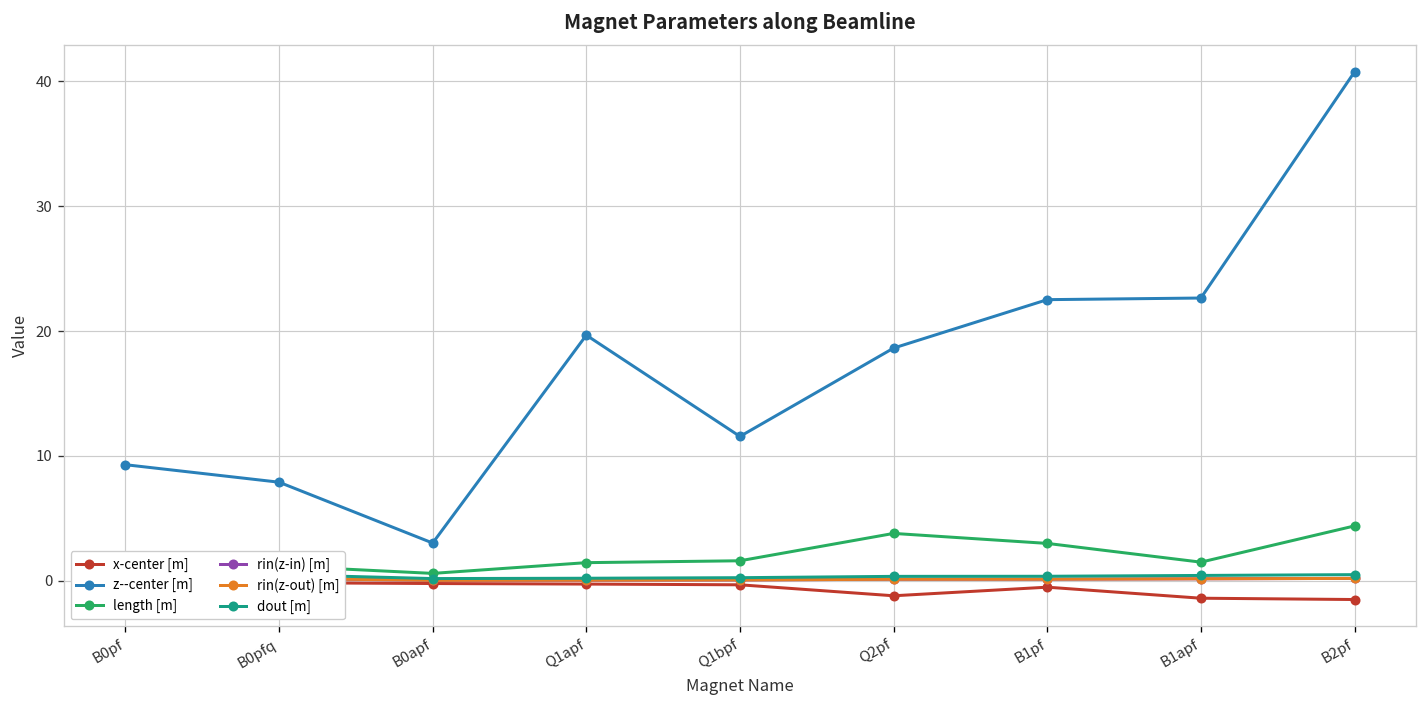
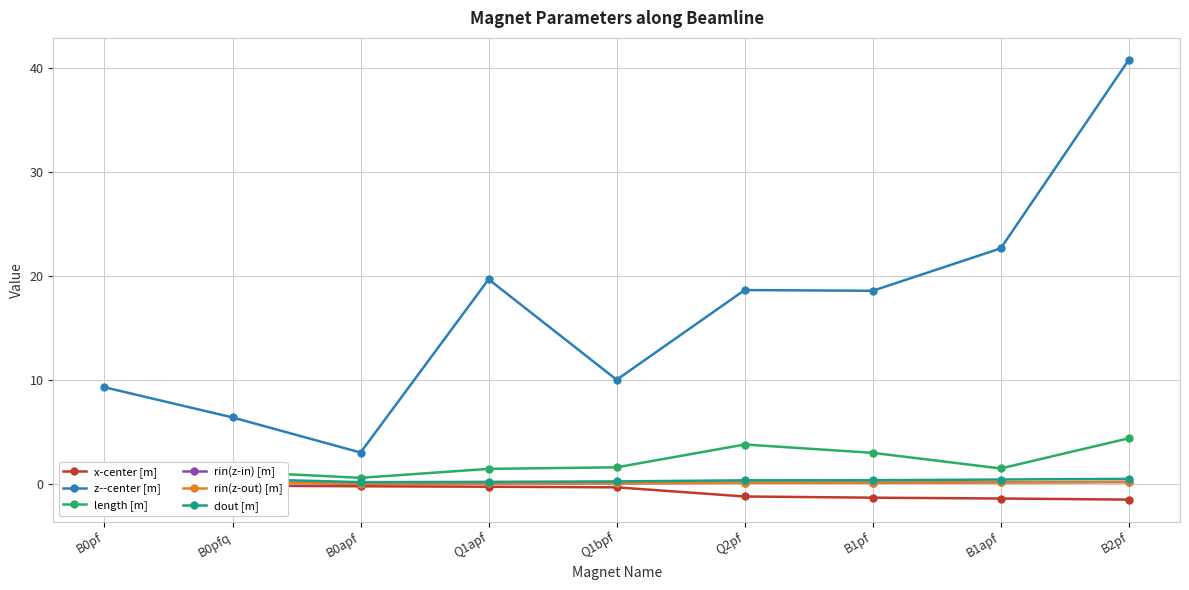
z--center [m], B0pfq: 7.9 -> 6.4
z--center [m], Q1bpf: 11.6 -> 10.0
x-center [m], B1pf: -0.5 -> -1.3
z--center [m], B1pf: 22.5 -> 18.6
